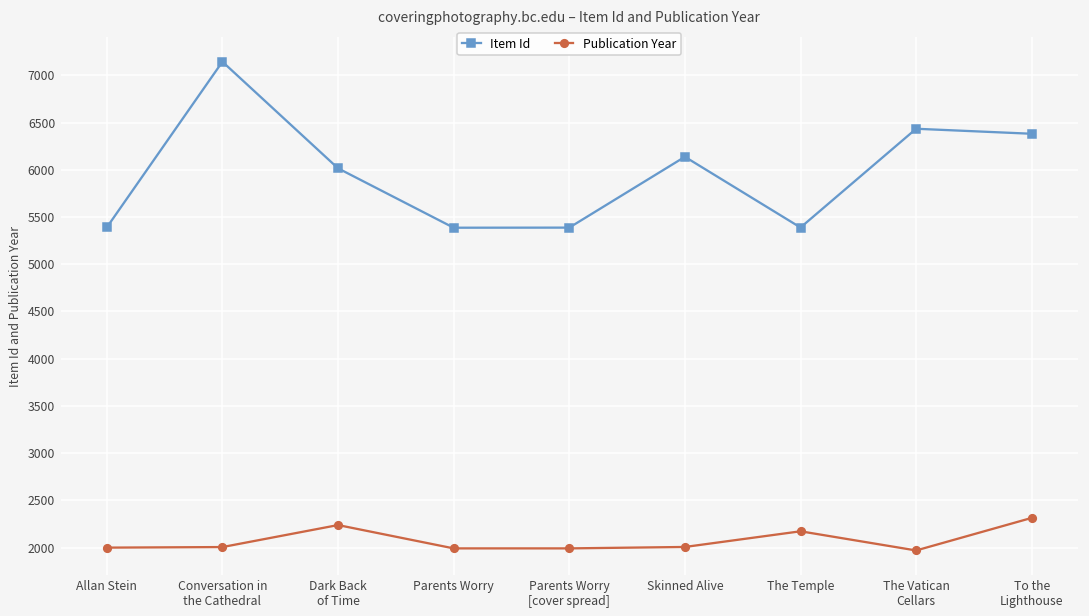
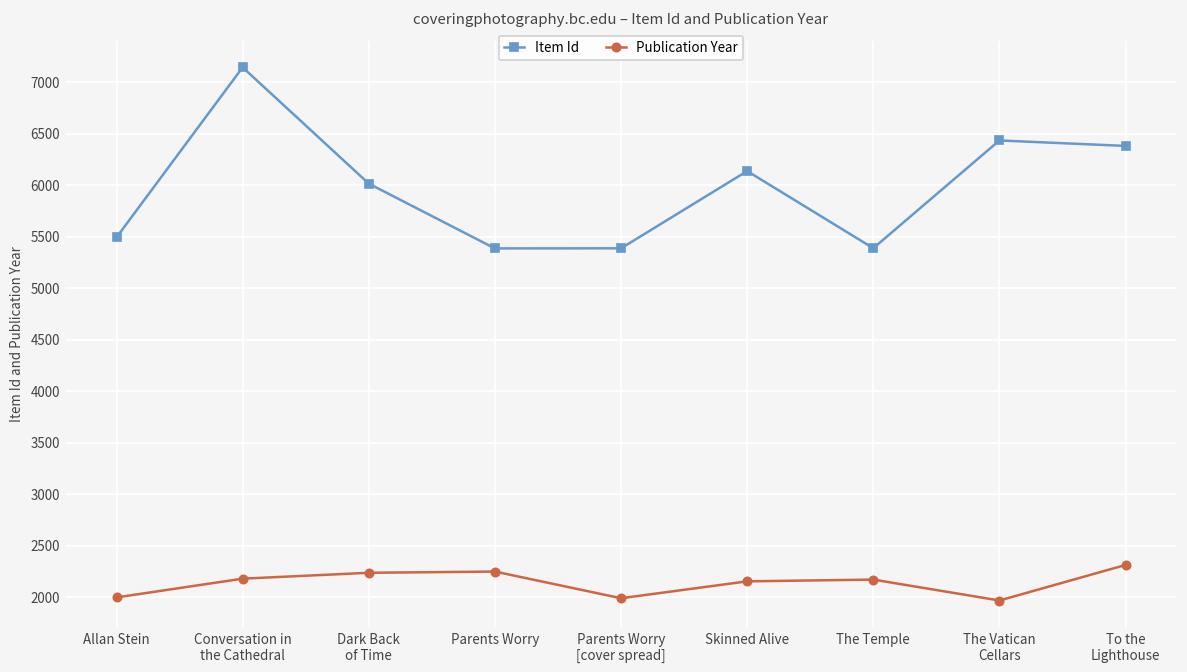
Item Id, Allan Stein: 5400 -> 5500
Publication Year, Conversation in the Cathedral: 2000 -> 2200
Publication Year, Parents Worry: 2000 -> 2300
Publication Year, Skinned Alive: 2000 -> 2200
